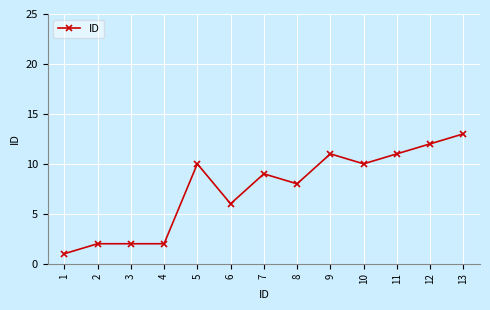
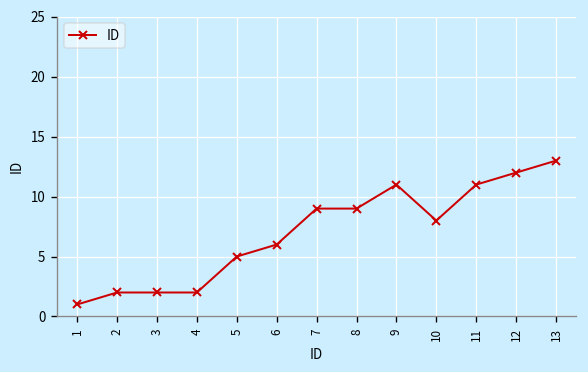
5: 10 -> 5
8: 8 -> 9
10: 10 -> 8
